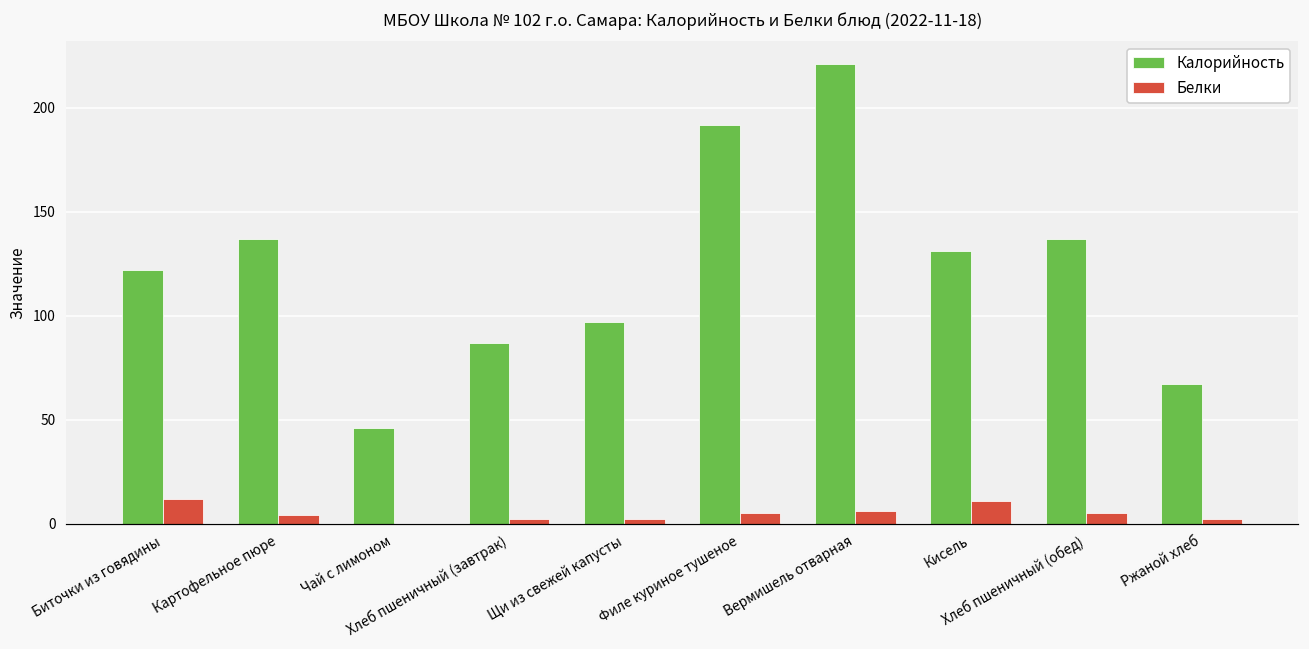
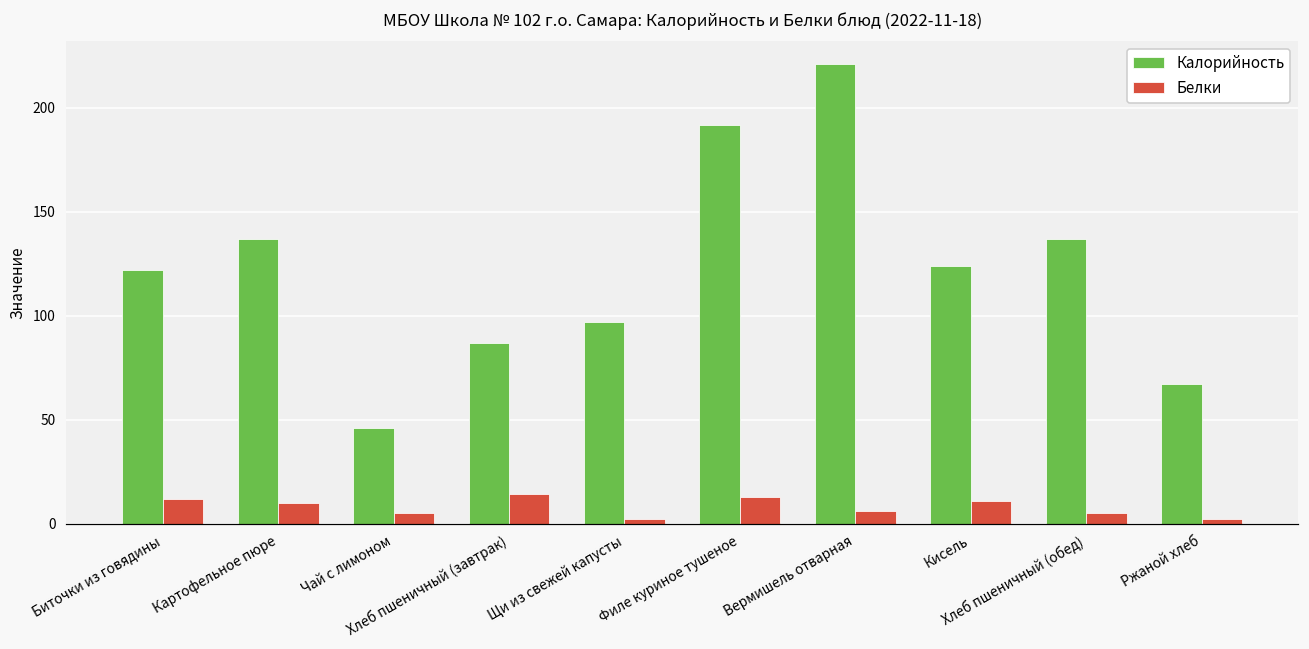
Белки, Картофельное пюре: 4 -> 10
Белки, Чай с лимоном: 0 -> 5
Белки, Хлеб пшеничный (завтрак): 2 -> 14
Белки, Филе куриное тушеное: 5 -> 13
Калорийность, Кисель: 131 -> 124
